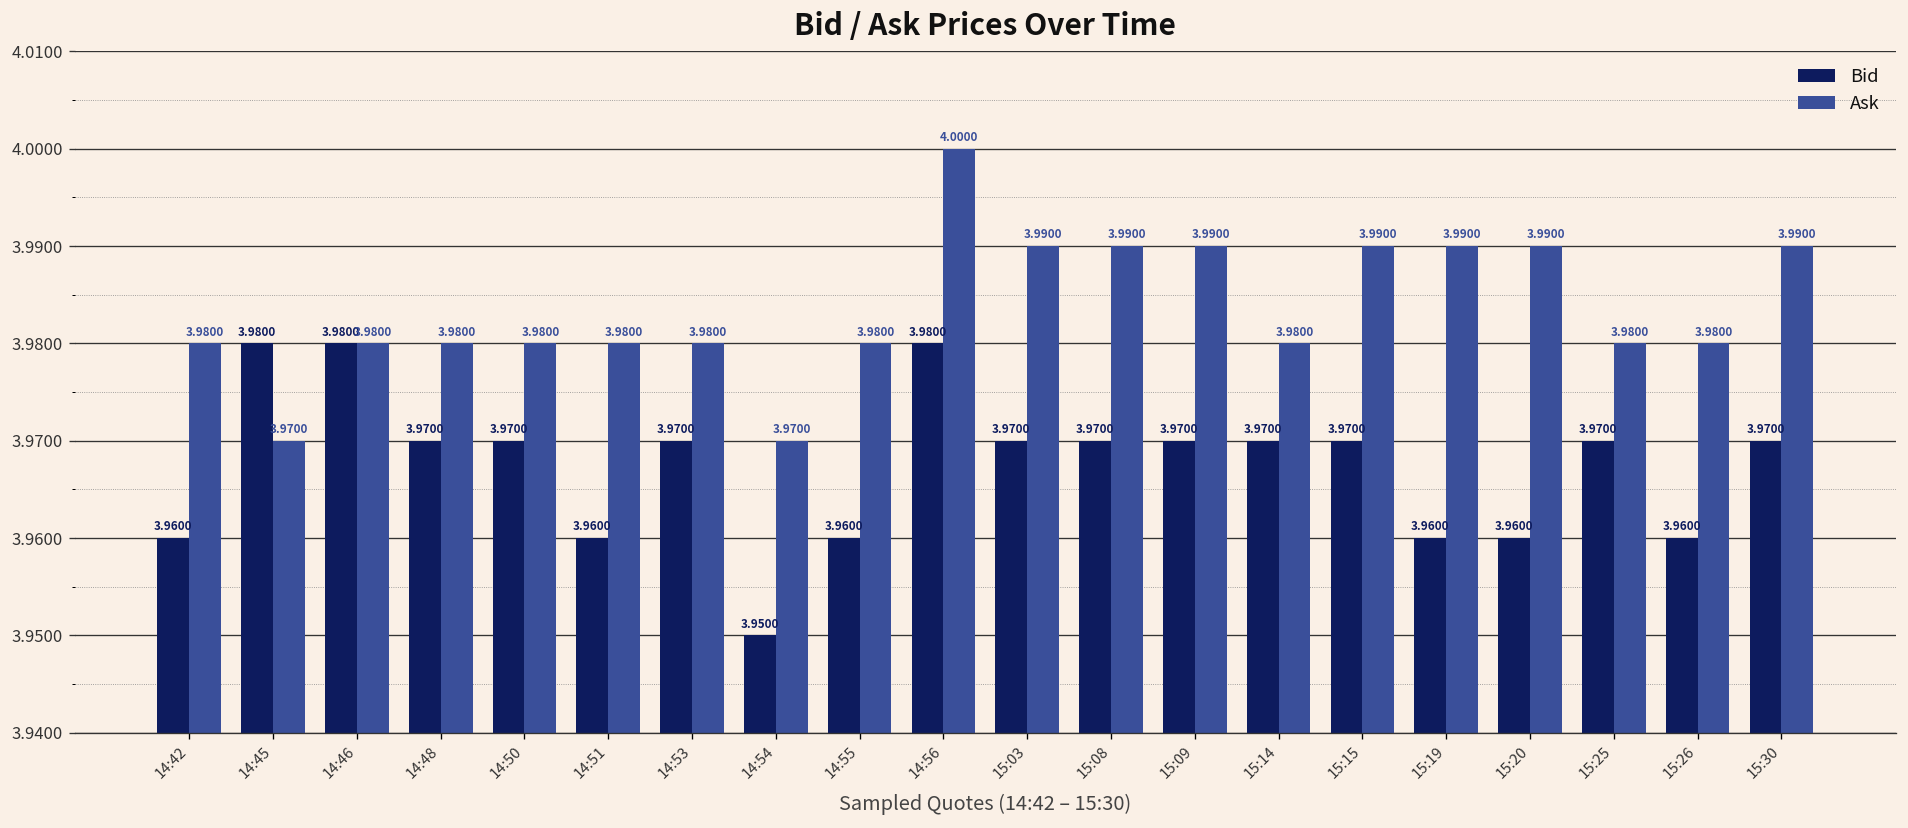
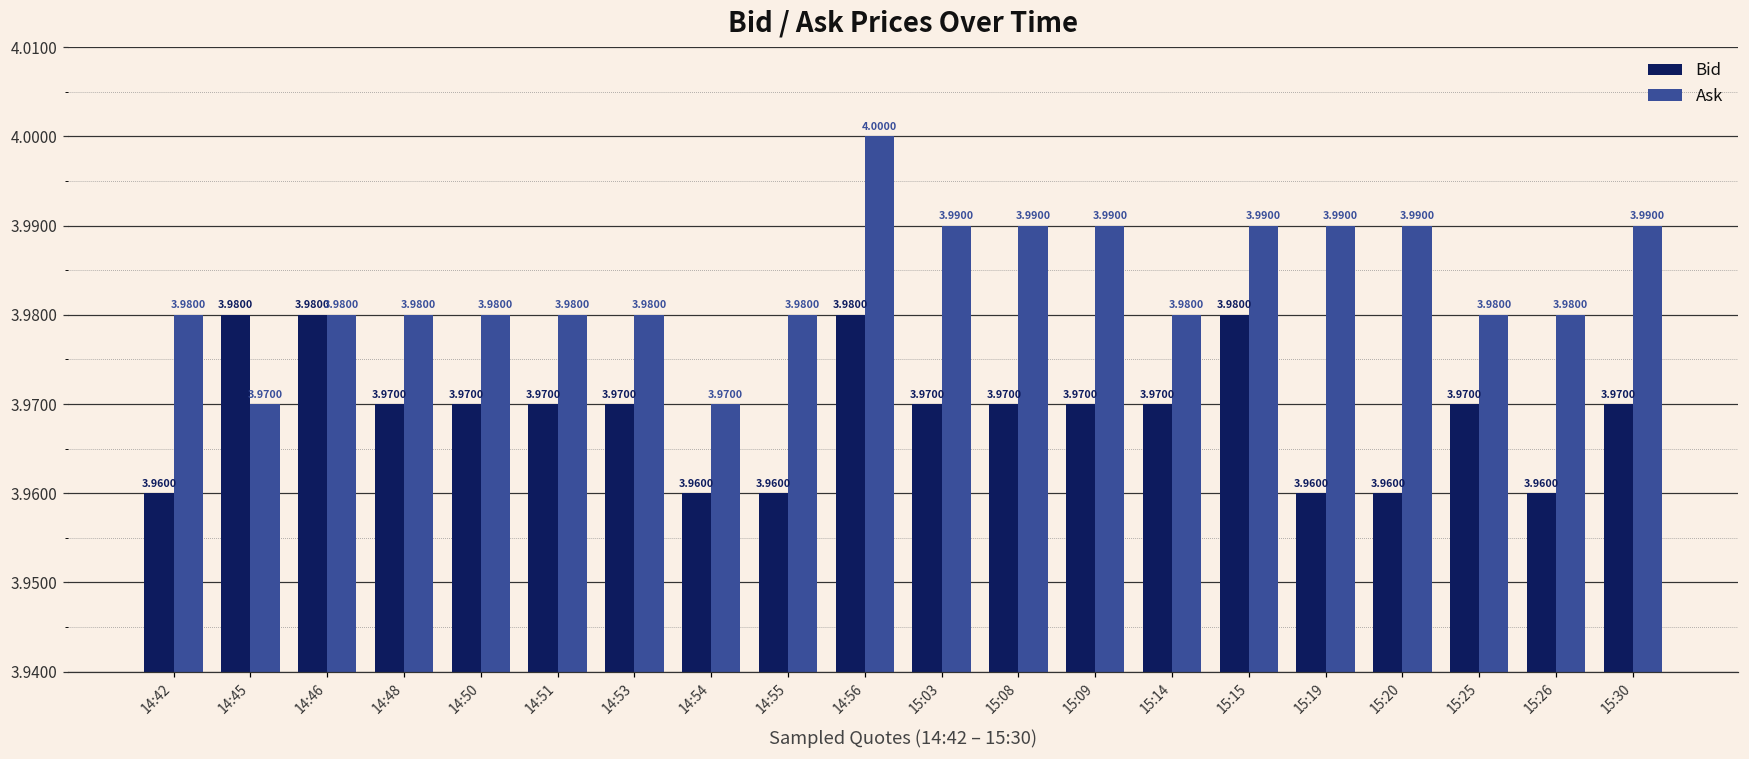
Bid, 14:51: 3.9600 -> 3.9700
Bid, 14:54: 3.9500 -> 3.9600
Bid, 15:15: 3.9700 -> 3.9800
